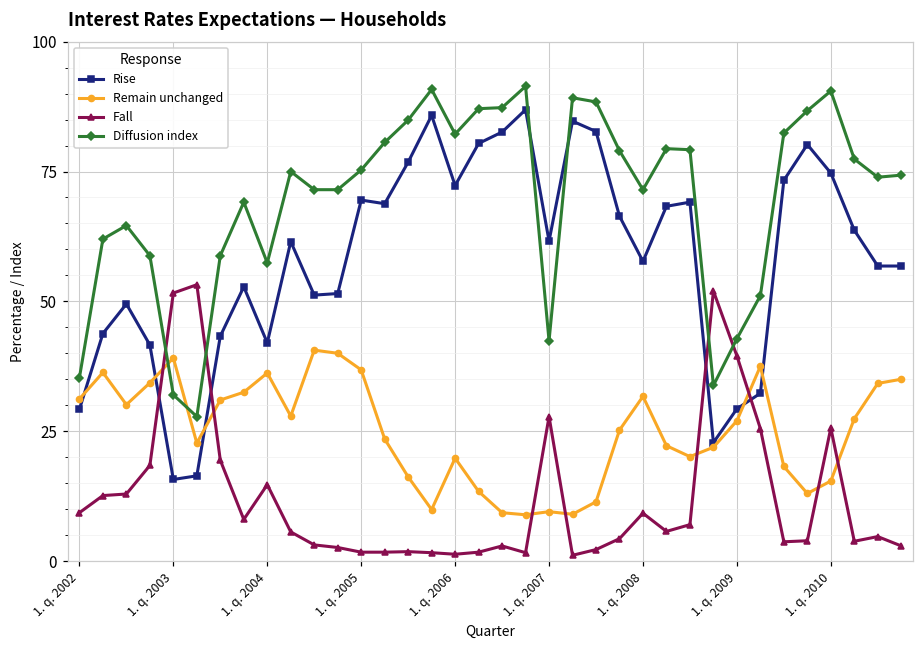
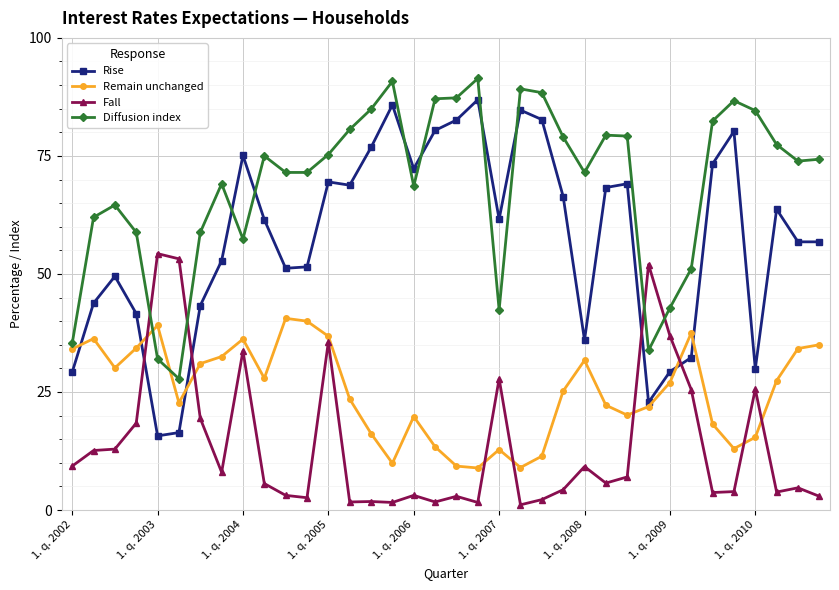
Remain unchanged, 1. q. 2002: 31 -> 34
Fall, 1. q. 2003: 52 -> 54
Rise, 1. q. 2004: 42 -> 75
Fall, 1. q. 2004: 15 -> 34
Fall, 1. q. 2005: 2 -> 36
Fall, 1. q. 2006: 1 -> 3
Diffusion index, 1. q. 2006: 82 -> 69
Remain unchanged, 1. q. 2007: 10 -> 13
Rise, 1. q. 2008: 58 -> 36
Fall, 1. q. 2009: 40 -> 37
Rise, 1. q. 2010: 75 -> 30
Diffusion index, 1. q. 2010: 91 -> 85
